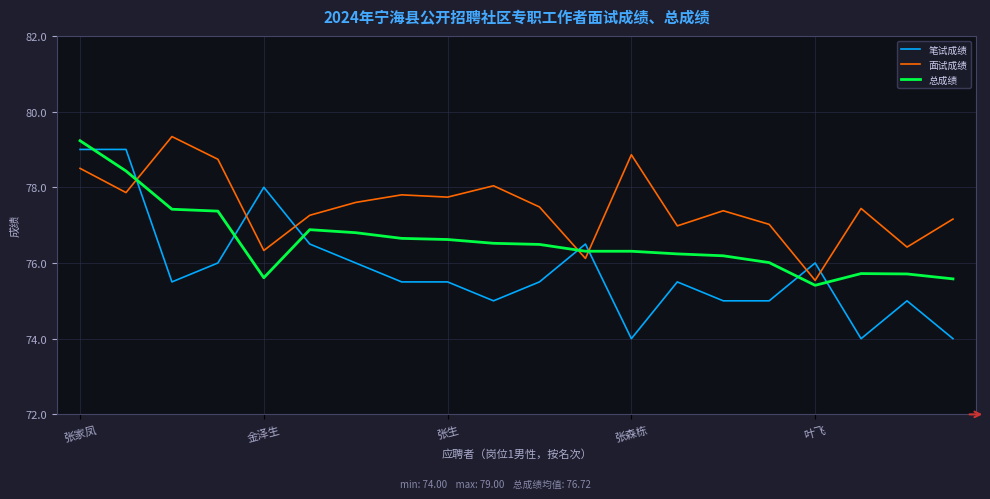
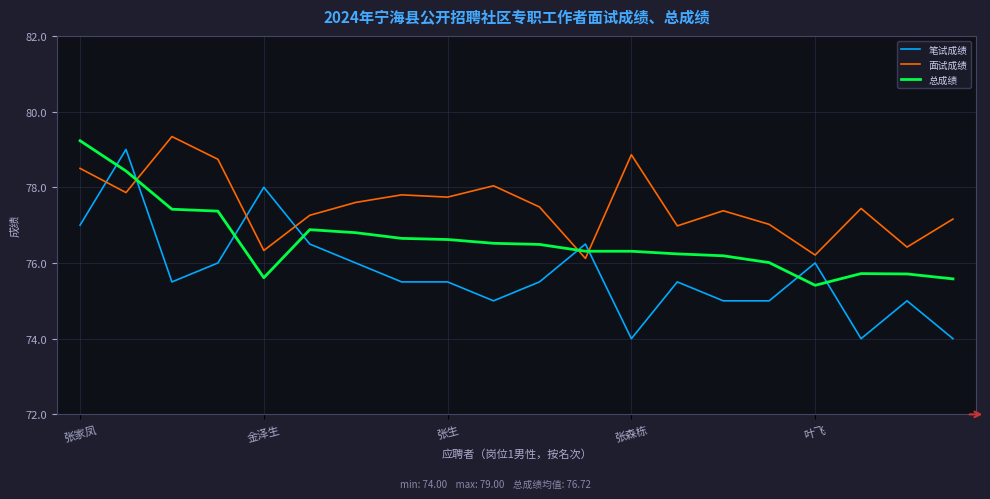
笔试成绩, 张家凤: 79 -> 77
面试成绩, 叶飞: 75.5 -> 76.2
